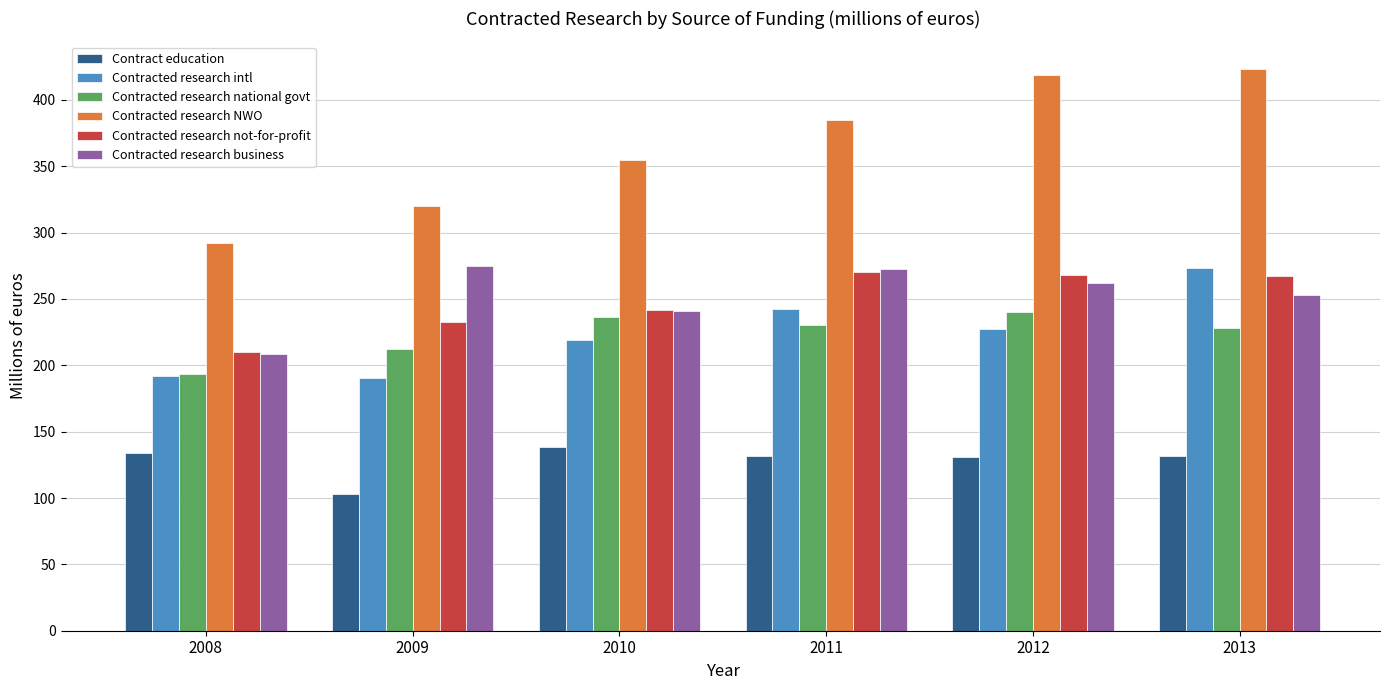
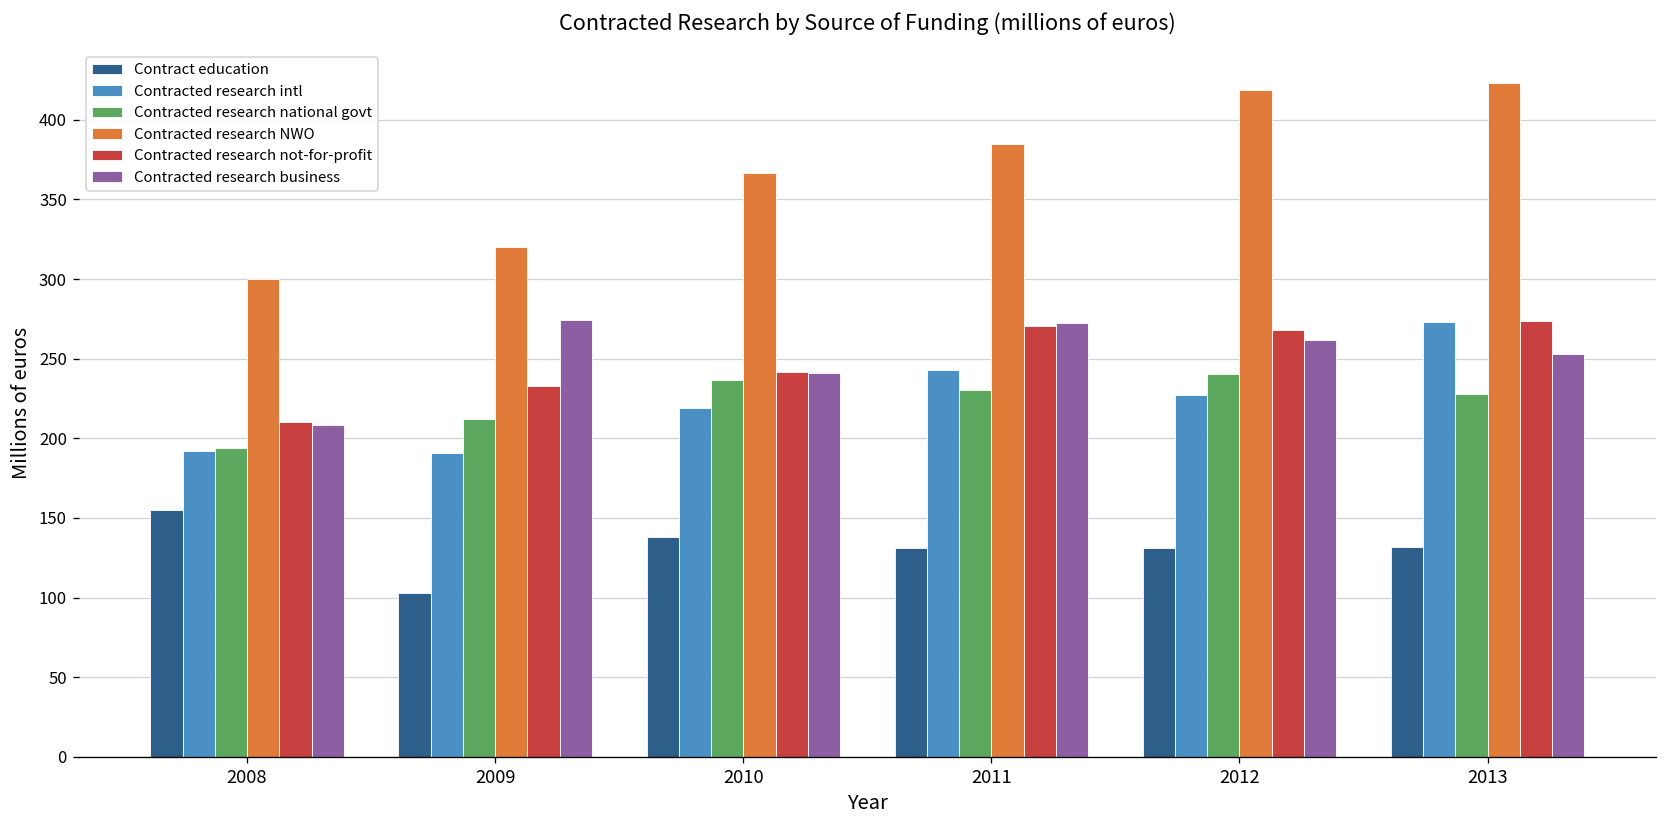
Contract education, 2008: 134 -> 155
Contracted research NWO, 2008: 292 -> 300
Contracted research NWO, 2010: 355 -> 367
Contracted research not-for-profit, 2013: 267 -> 274
